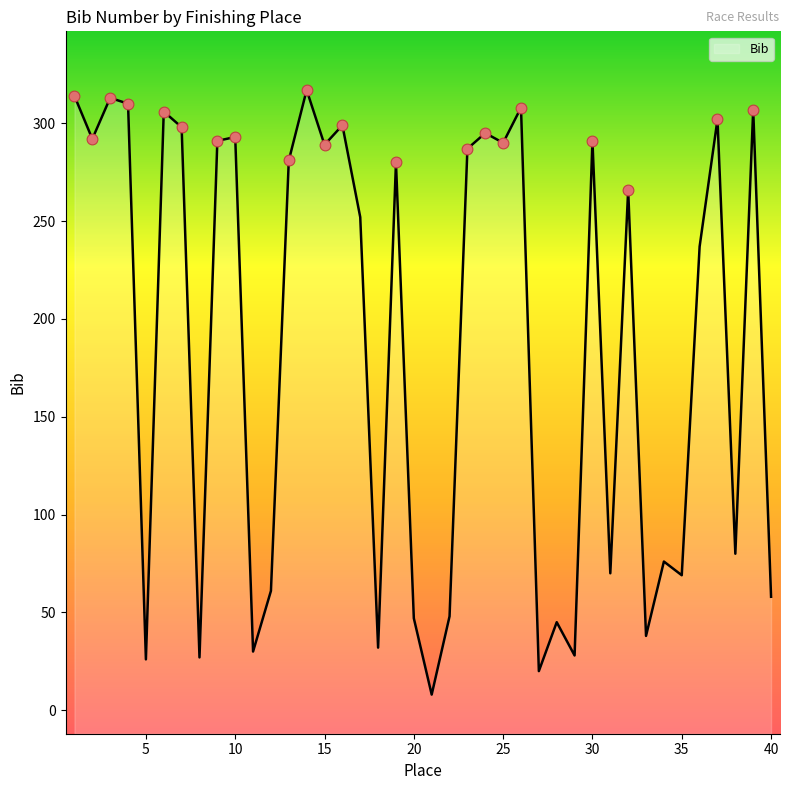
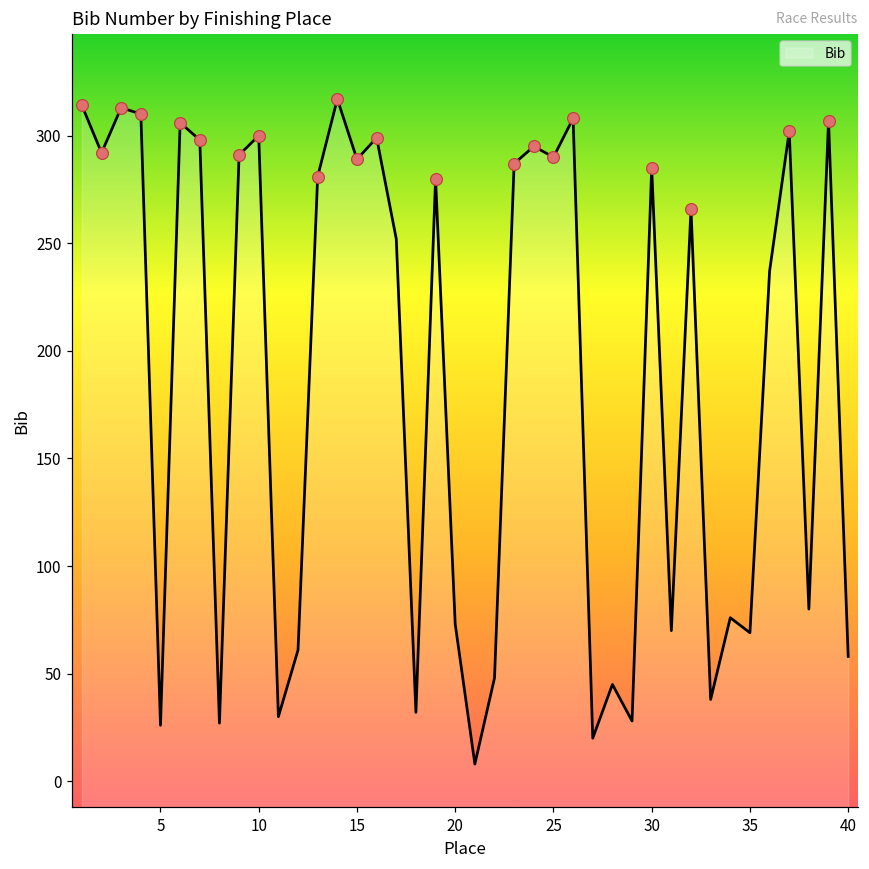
Bib, 10: 293 -> 300
Bib, 20: 47 -> 73
Bib, 30: 291 -> 285
